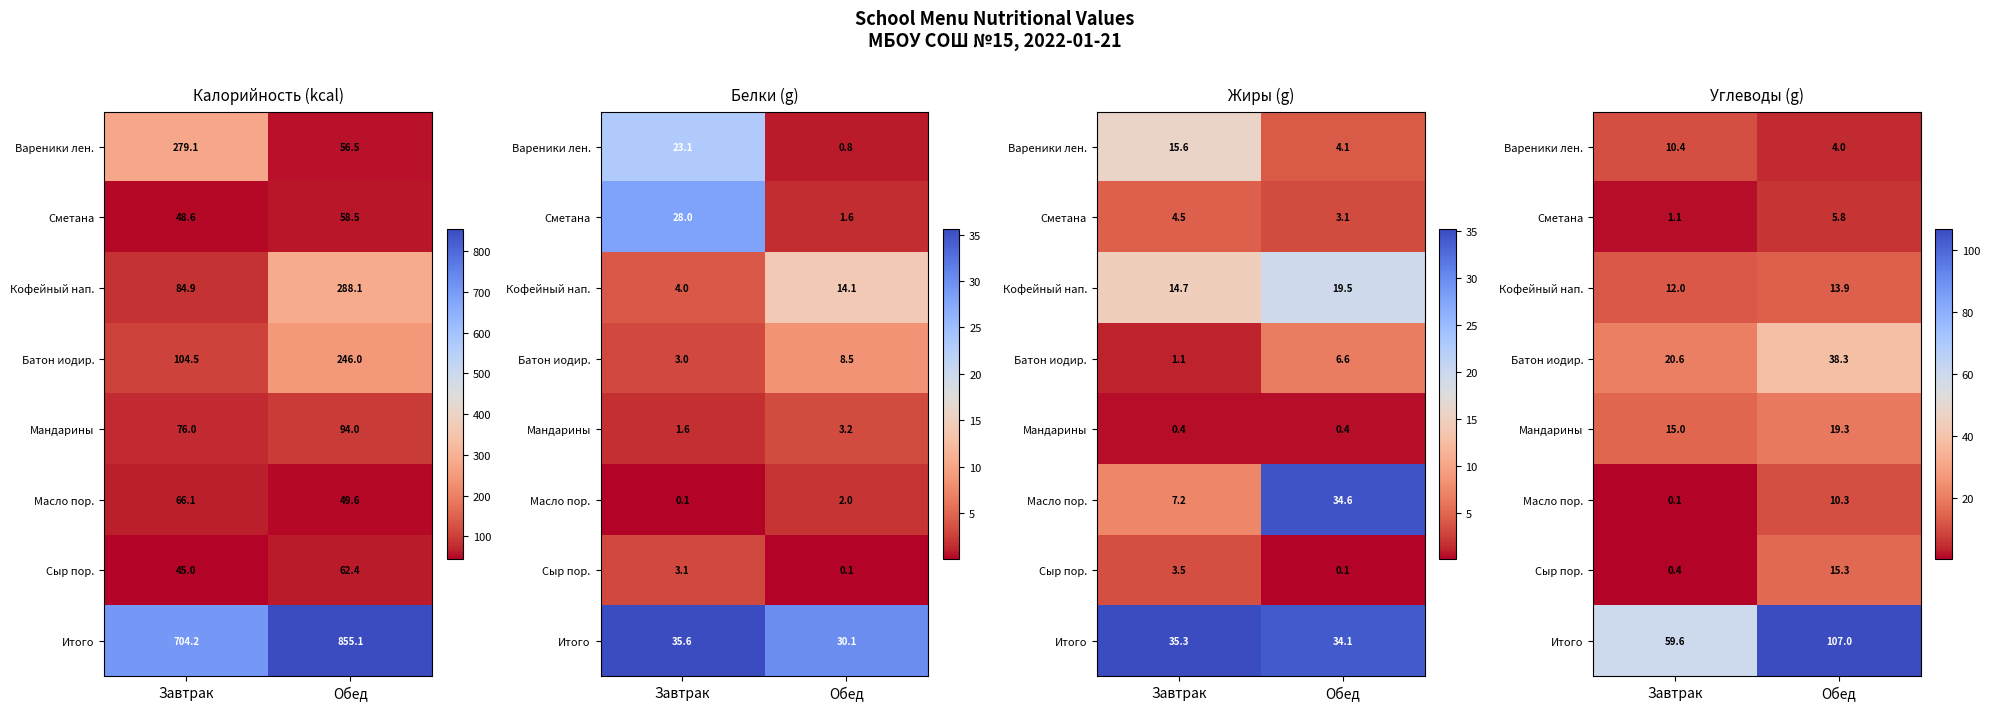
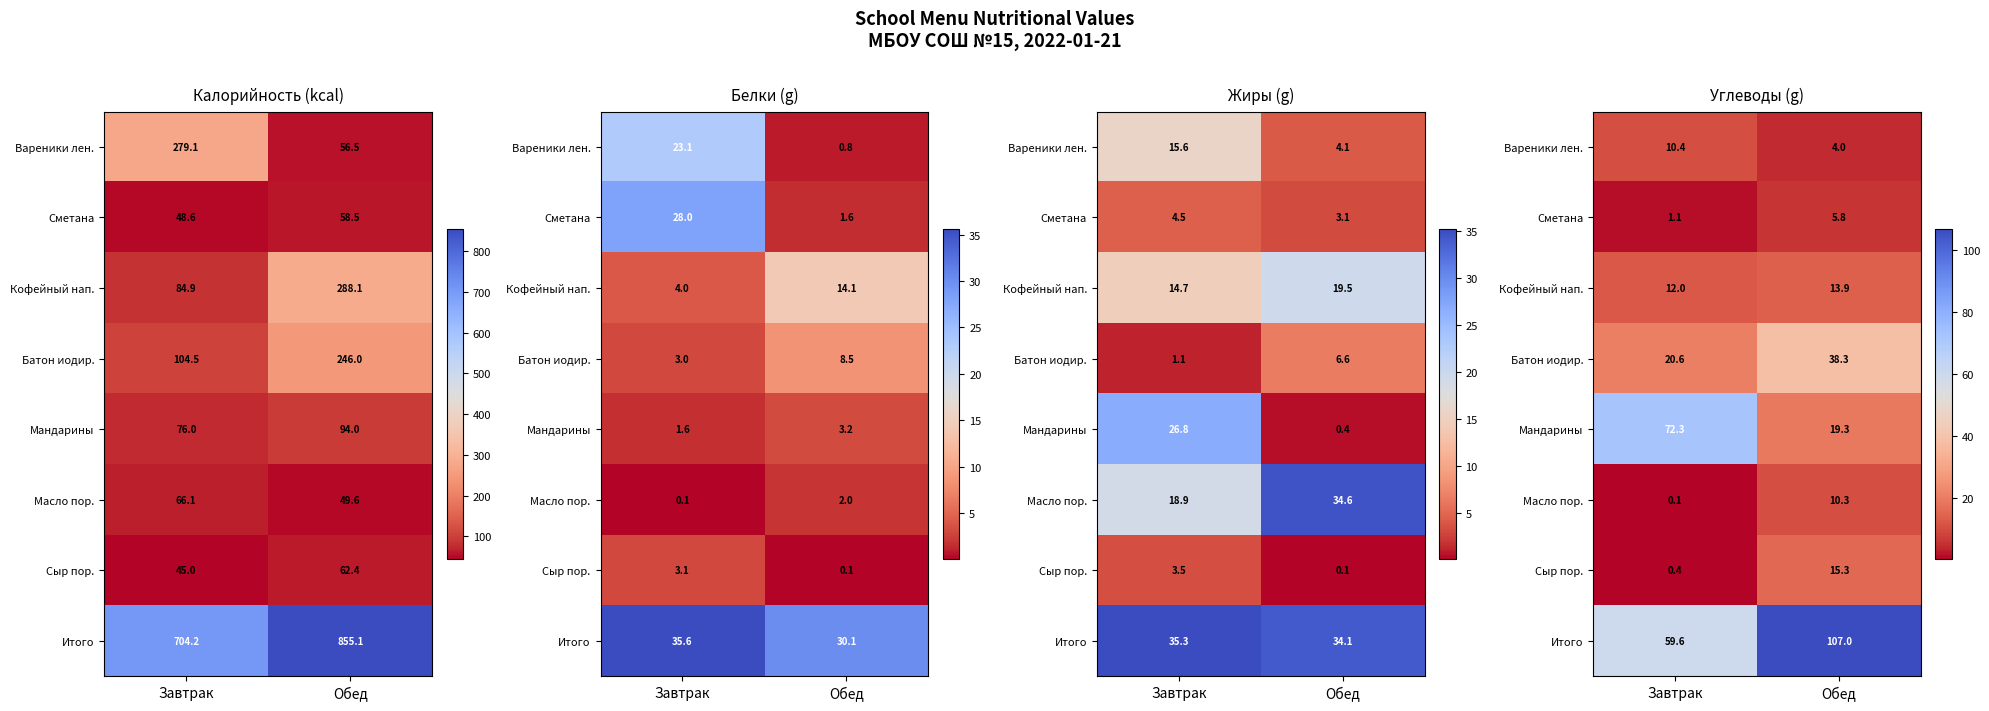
Жиры (g), Мандарины, Завтрак: 0.4 -> 26.8
Жиры (g), Масло пор., Завтрак: 7.2 -> 18.9
Углеводы (g), Мандарины, Завтрак: 15.0 -> 72.3
